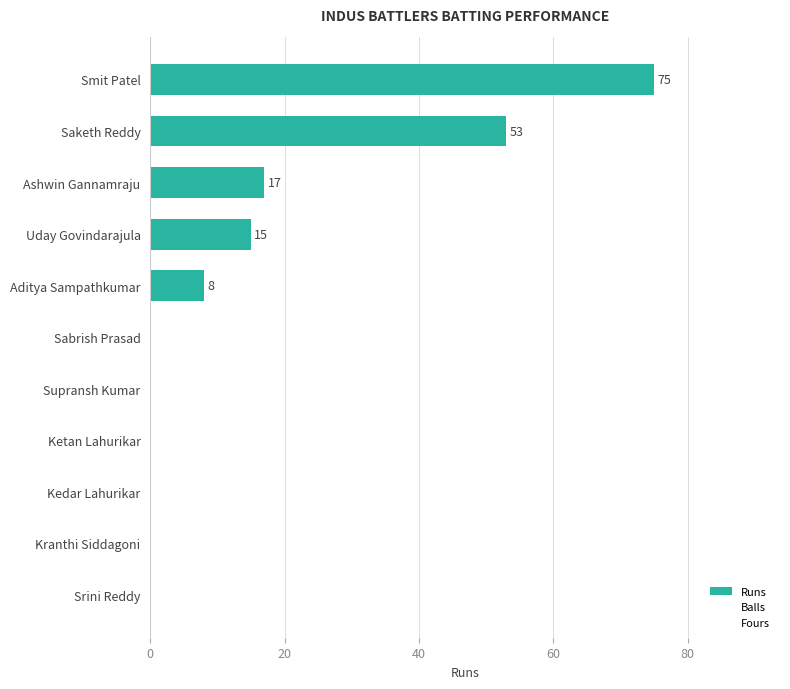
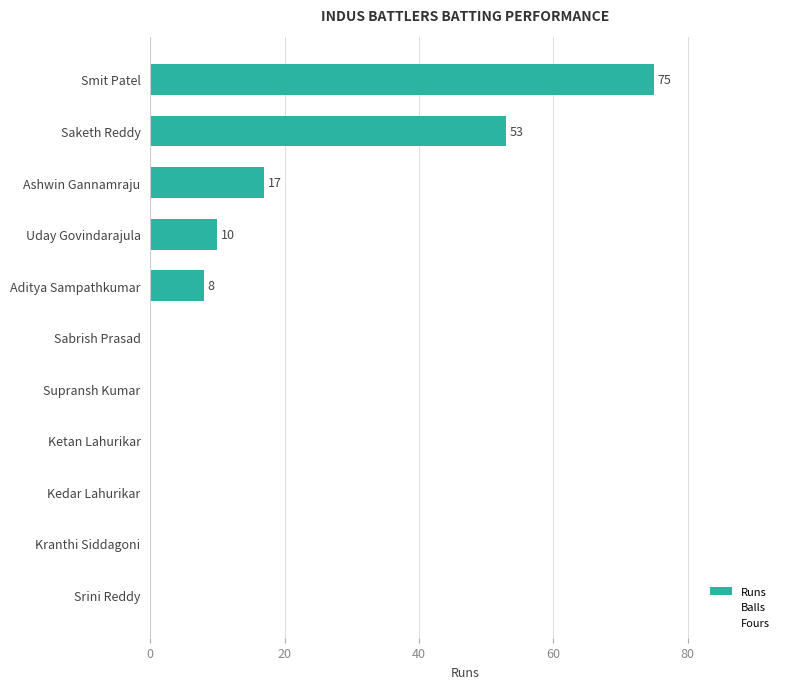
Runs, Uday Govindarajula: 15 -> 10
